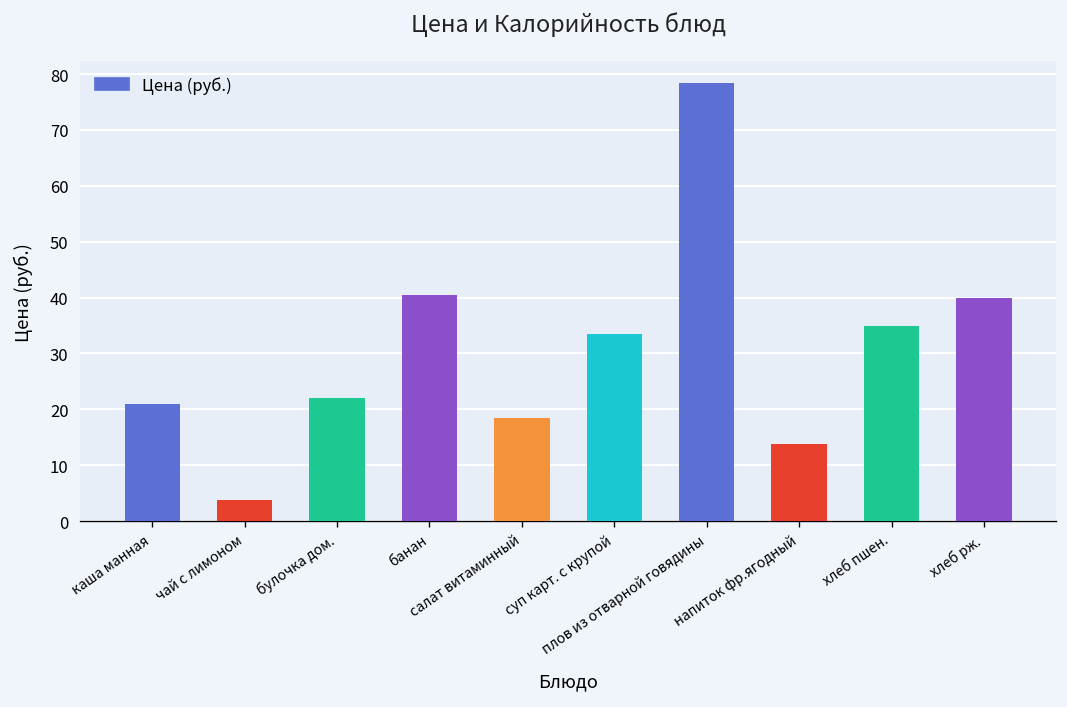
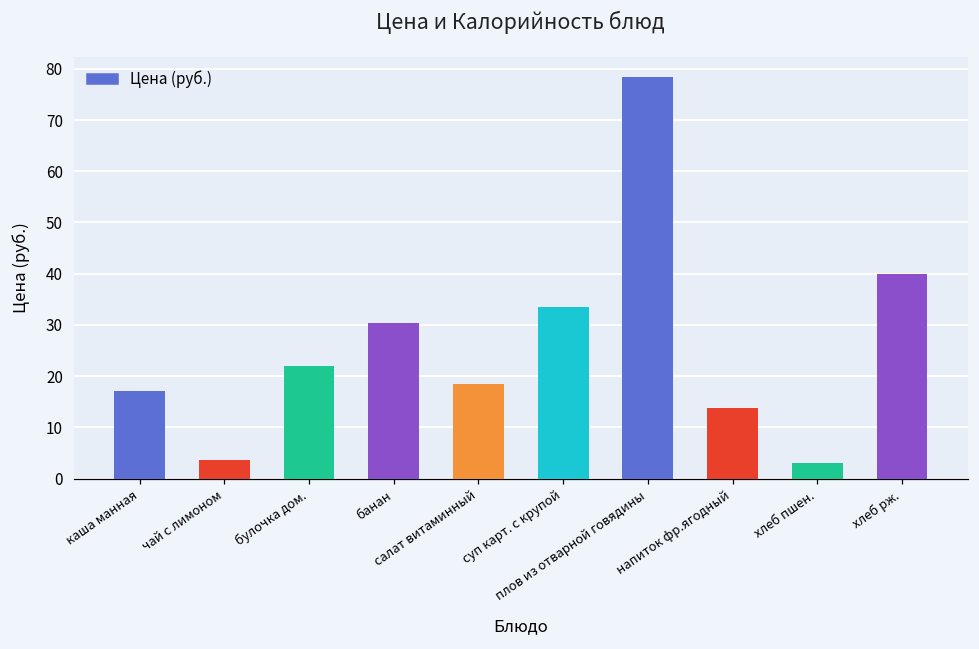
каша манная: 21 -> 17
банан: 40 -> 30
хлеб пшен.: 35 -> 3
